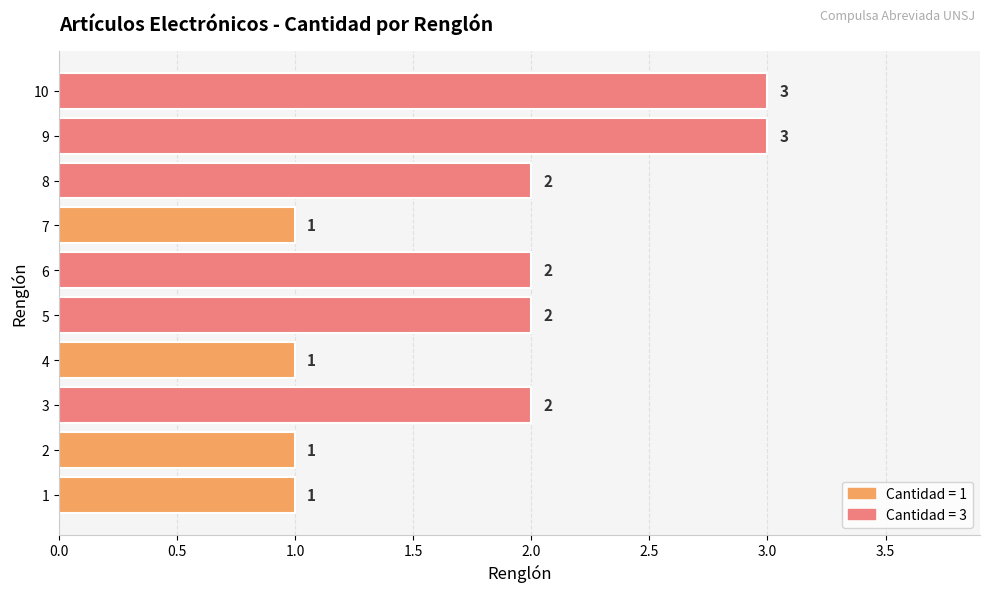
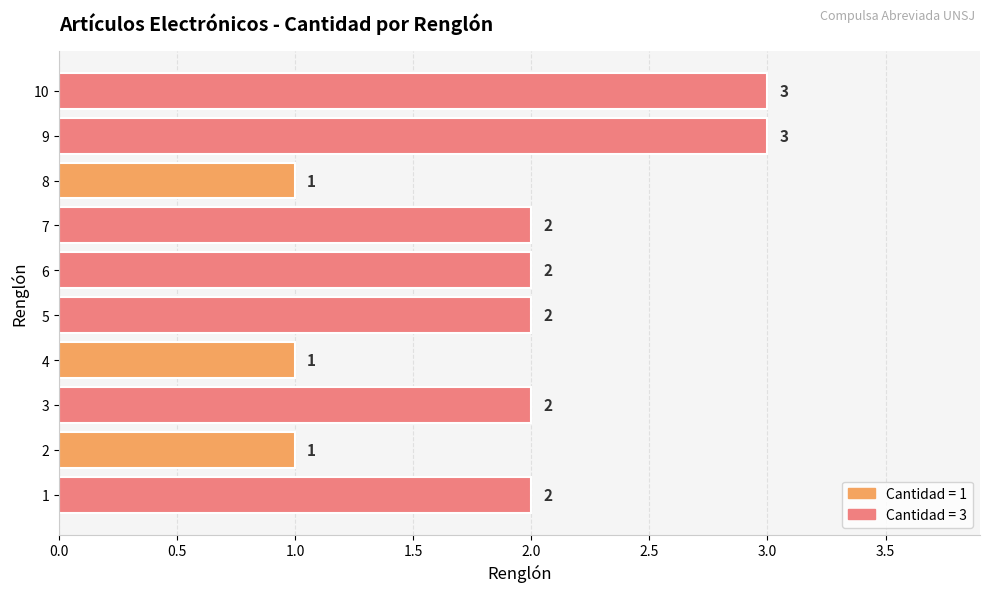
8: 2 -> 1
7: 1 -> 2
1: 1 -> 2
